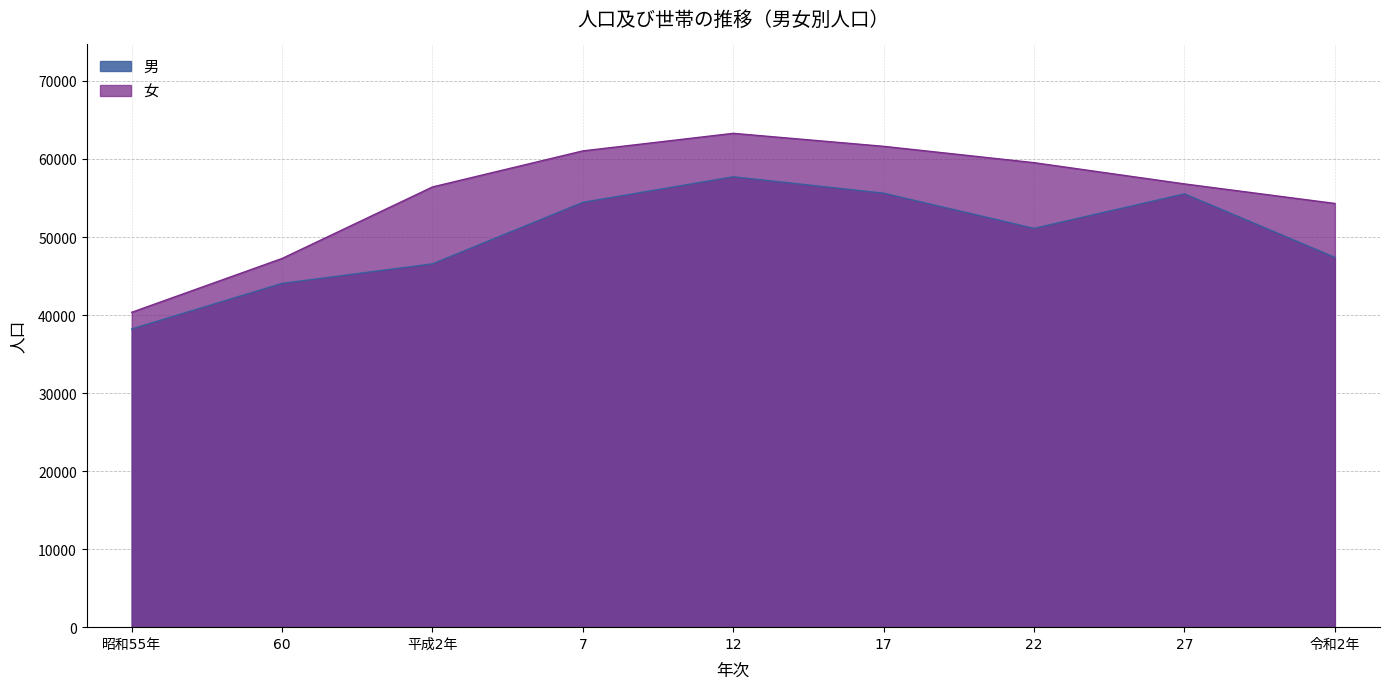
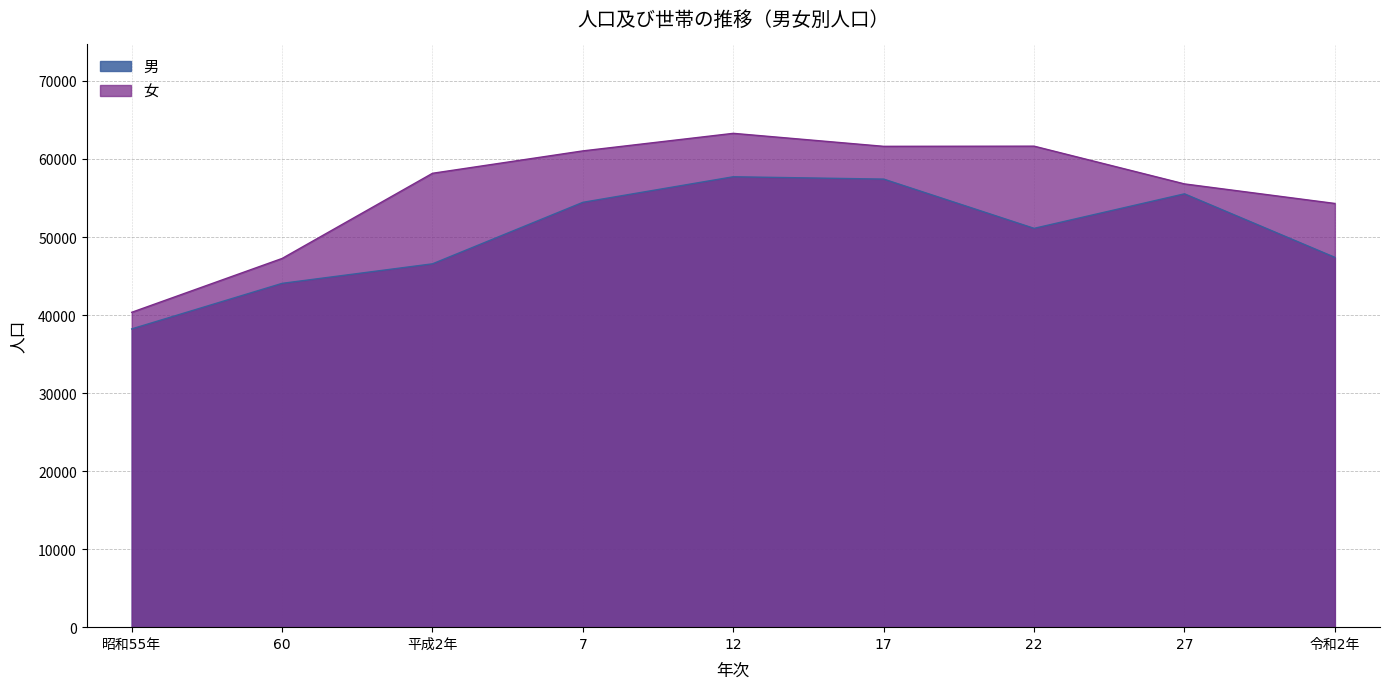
女, 平成2年: 56000 -> 58000
男, 17: 56000 -> 57000
女, 22: 60000 -> 62000
